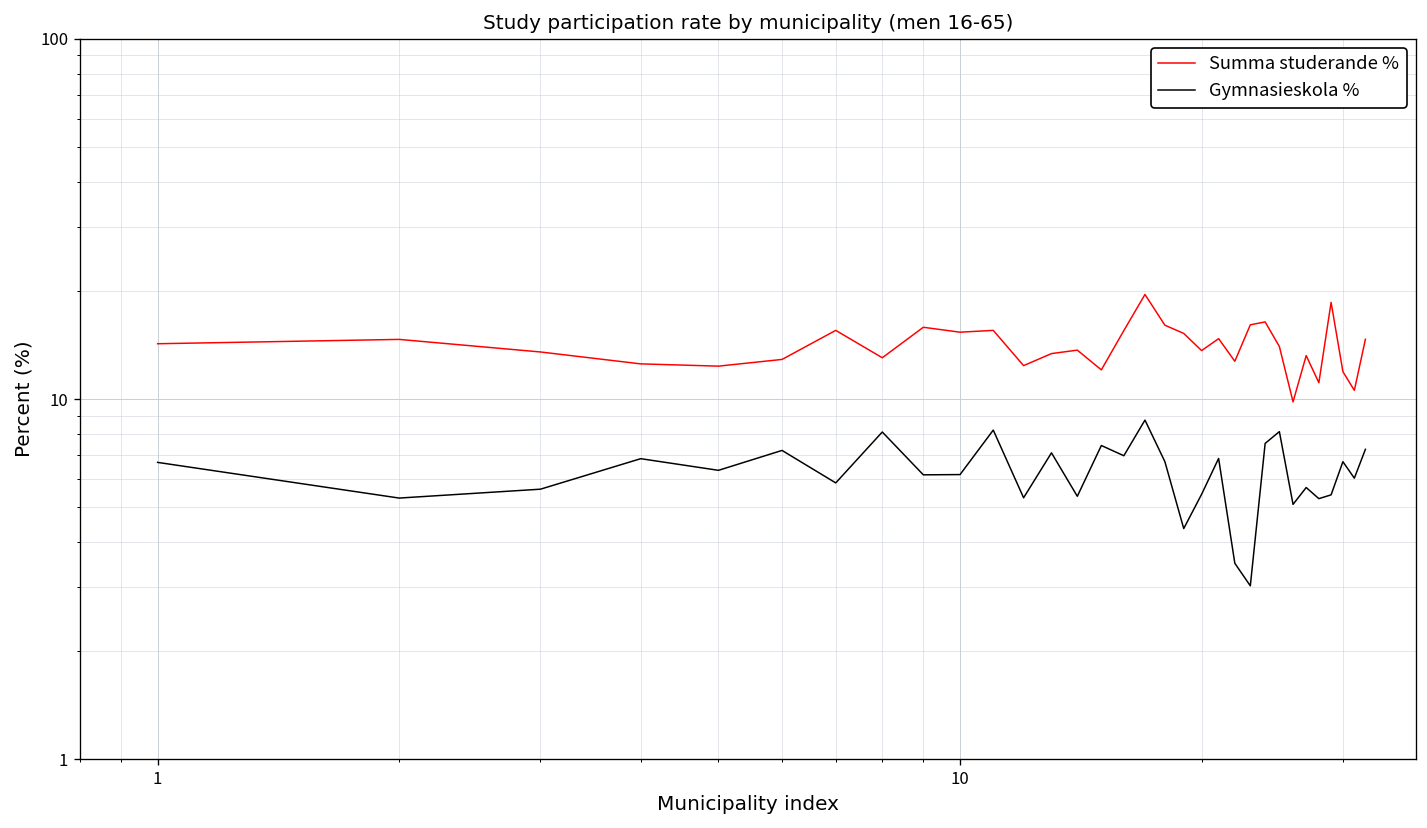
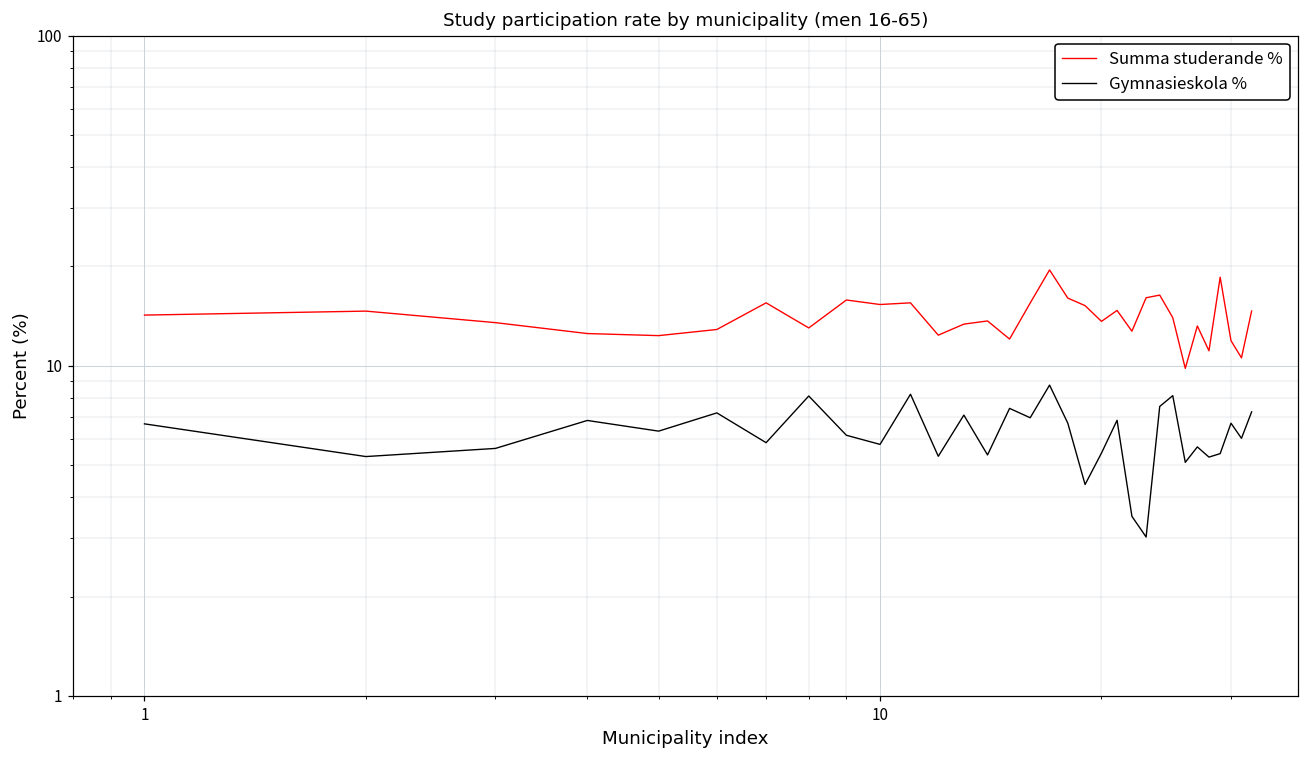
Gymnasieskola %, 10: 6.2 -> 5.8
